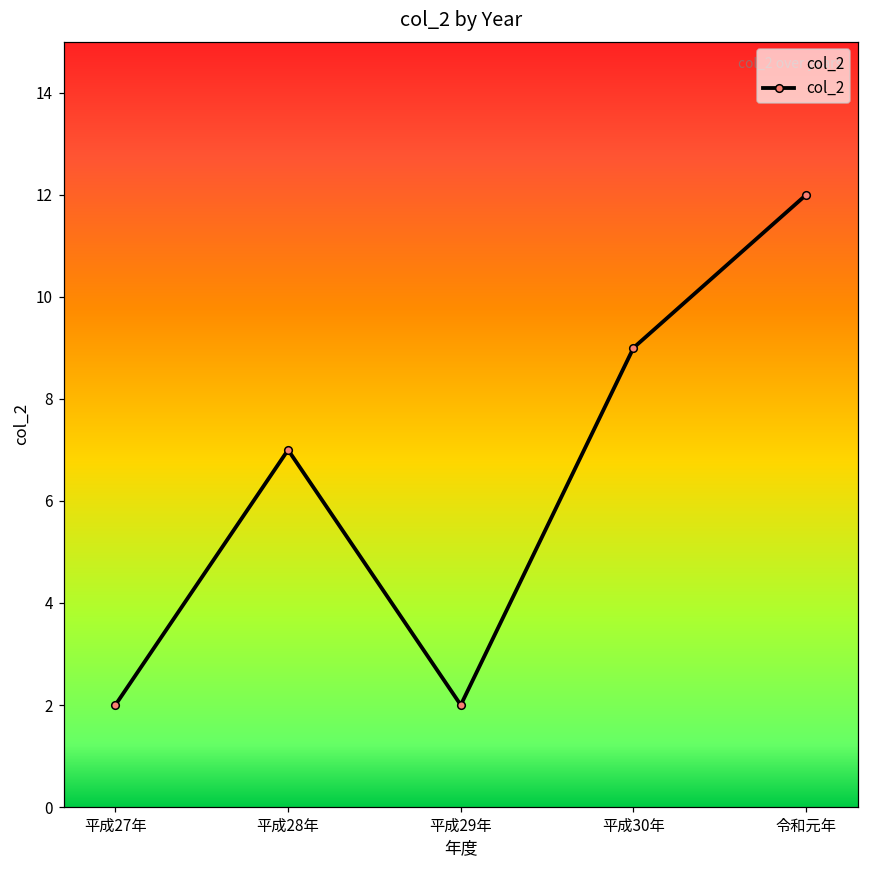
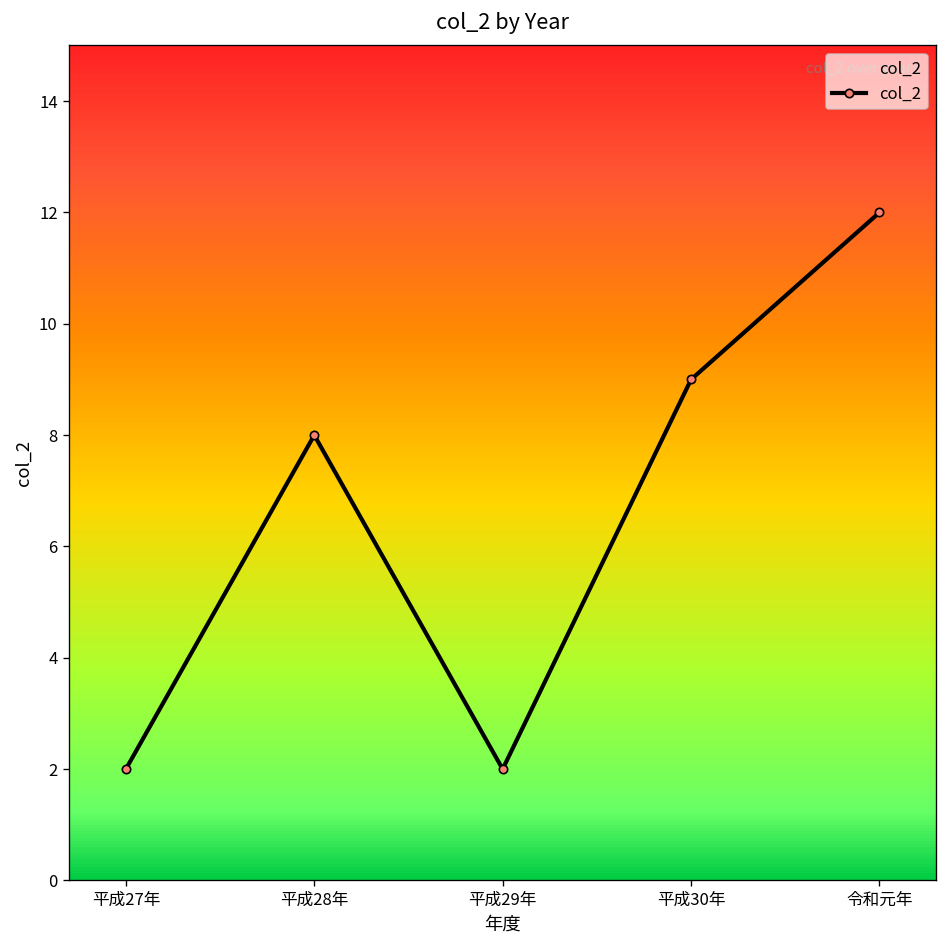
平成28年: 7 -> 8
